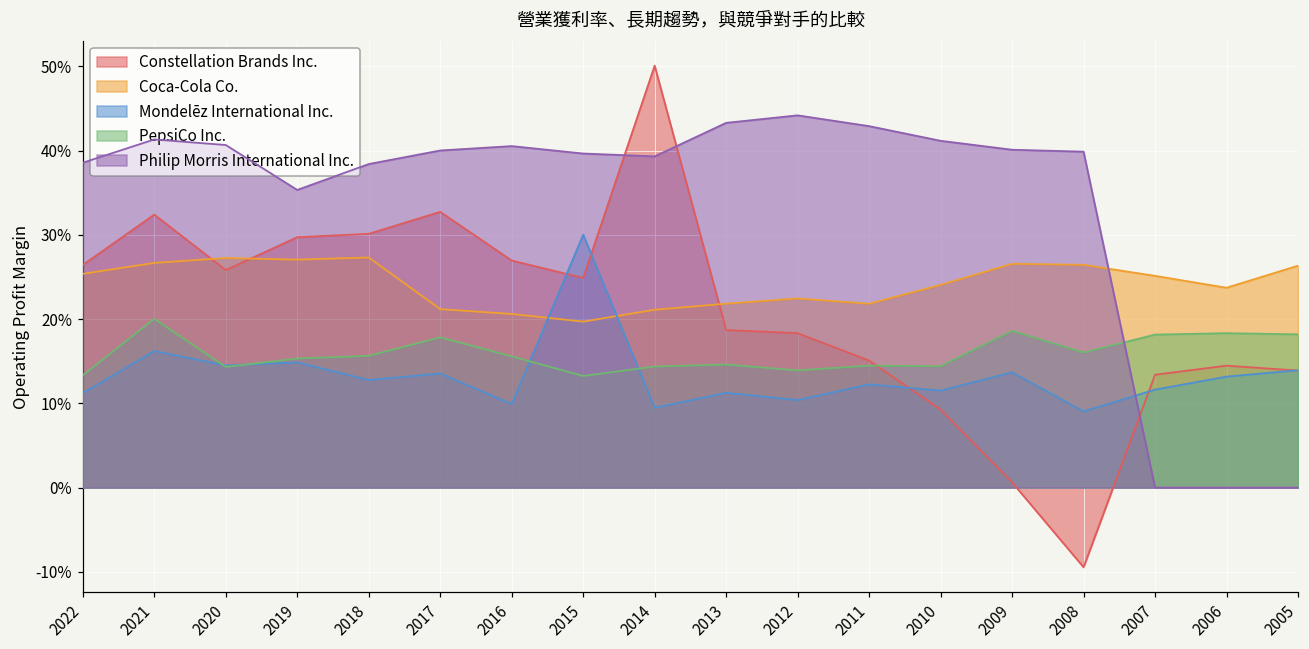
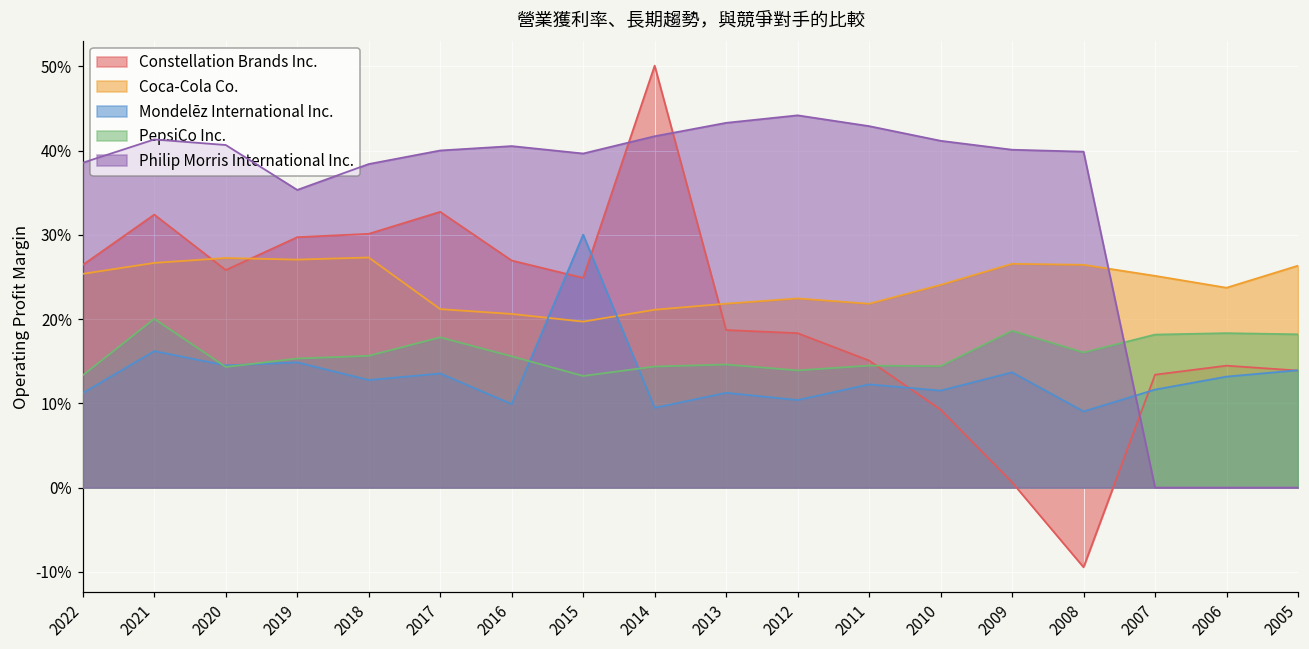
Philip Morris International Inc., 2014: 39% -> 42%
